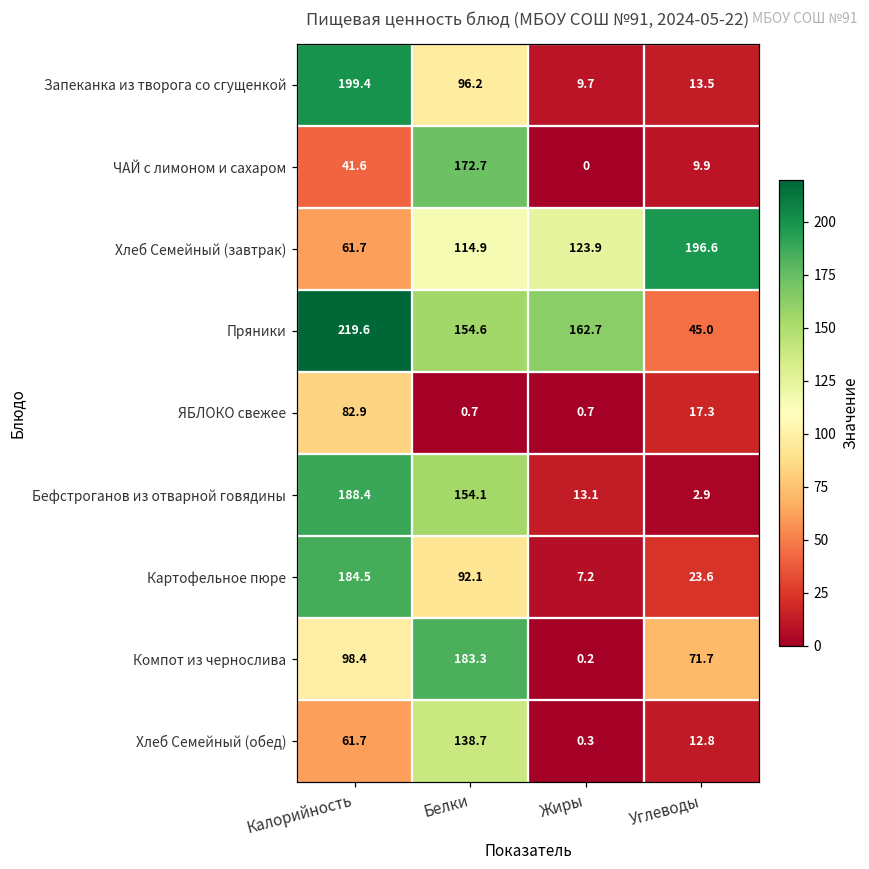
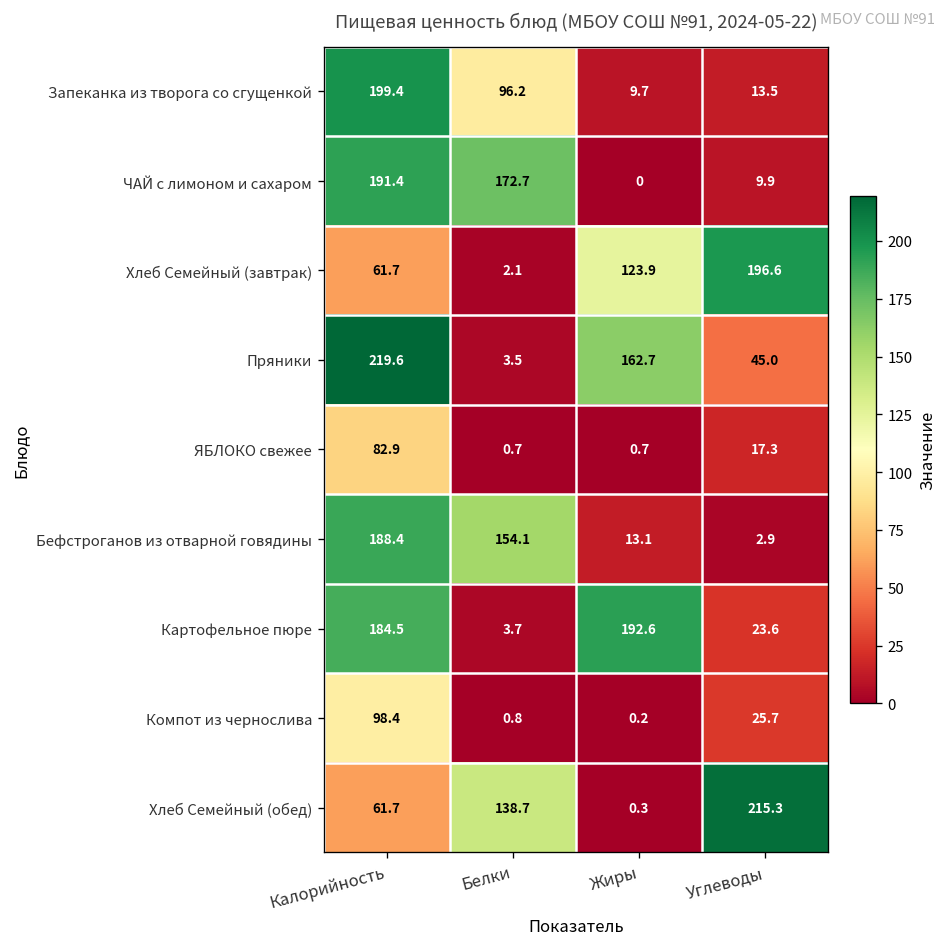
ЧАЙ с лимоном и сахаром, Калорийность: 41.6 -> 191.4
Хлеб Семейный (завтрак), Белки: 114.9 -> 2.1
Пряники, Белки: 154.6 -> 3.5
Картофельное пюре, Белки: 92.1 -> 3.7
Картофельное пюре, Жиры: 7.2 -> 192.6
Компот из чернослива, Белки: 183.3 -> 0.8
Компот из чернослива, Углеводы: 71.7 -> 25.7
Хлеб Семейный (обед), Углеводы: 12.8 -> 215.3
